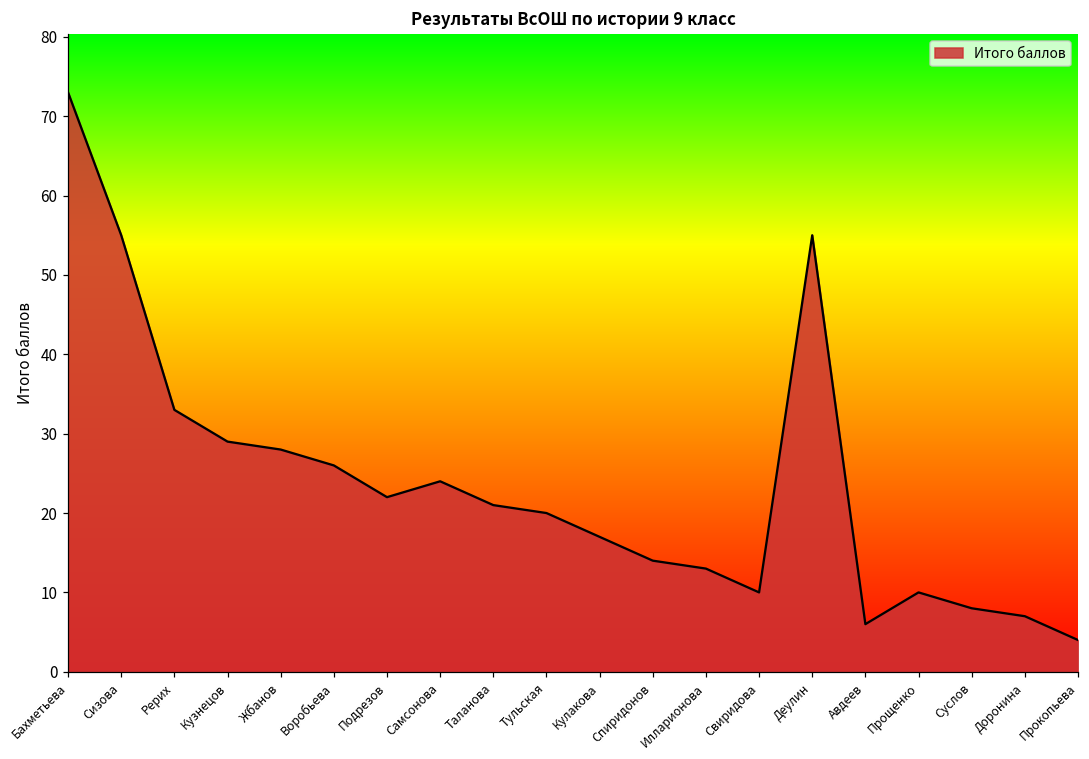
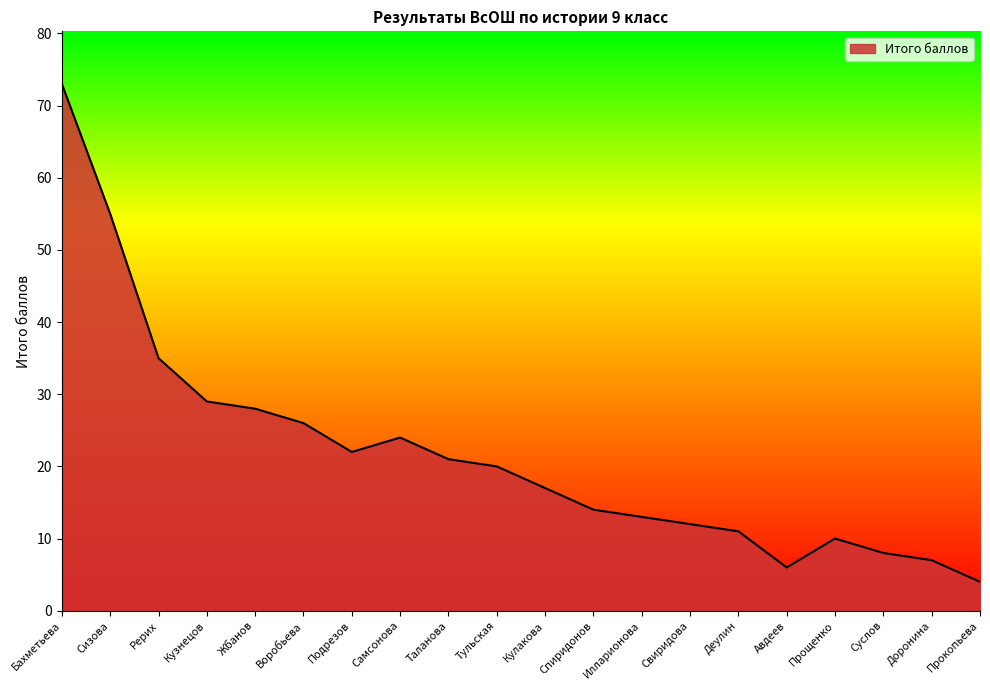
Рерих: 33 -> 35
Свиридова: 10 -> 12
Деулин: 55 -> 11
